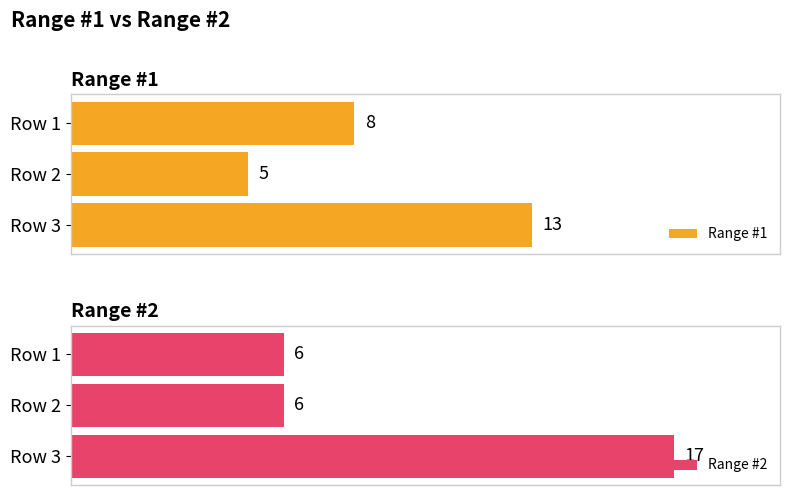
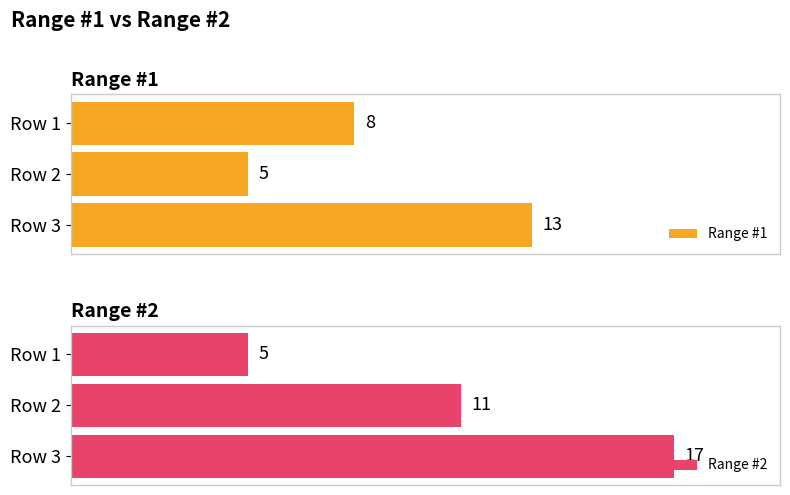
Range #2, Row 1: 6 -> 5
Range #2, Row 2: 6 -> 11
